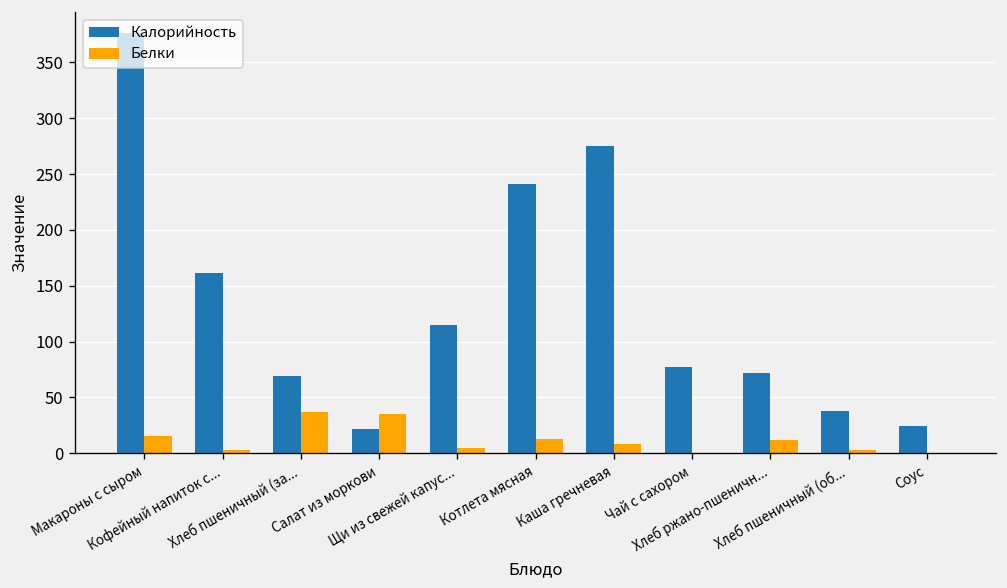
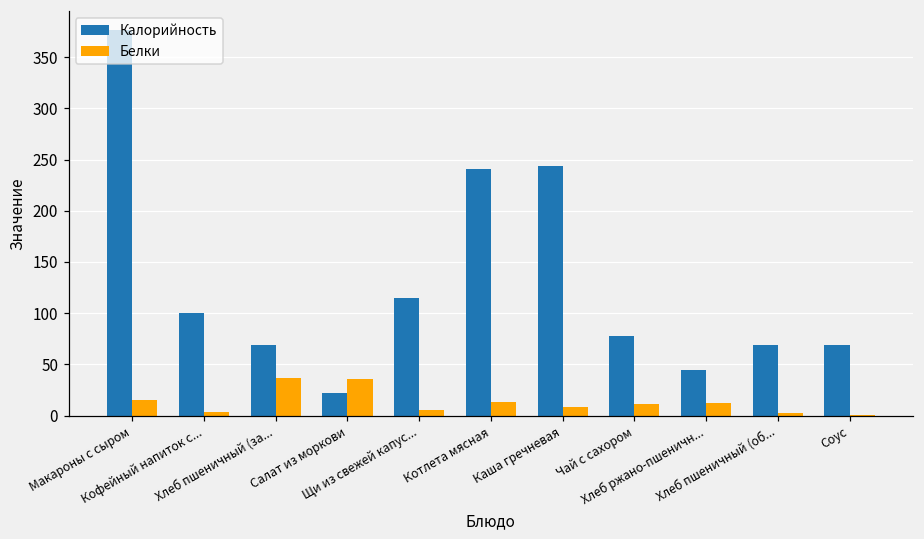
Калорийность, Кофейный напиток с...: 160 -> 100
Калорийность, Каша гречневая: 280 -> 240
Белки, Чай с сахором: 0 -> 10
Калорийность, Хлеб ржано-пшеничн...: 70 -> 40
Калорийность, Хлеб пшеничный (об...: 40 -> 70
Калорийность, Соус: 20 -> 70
